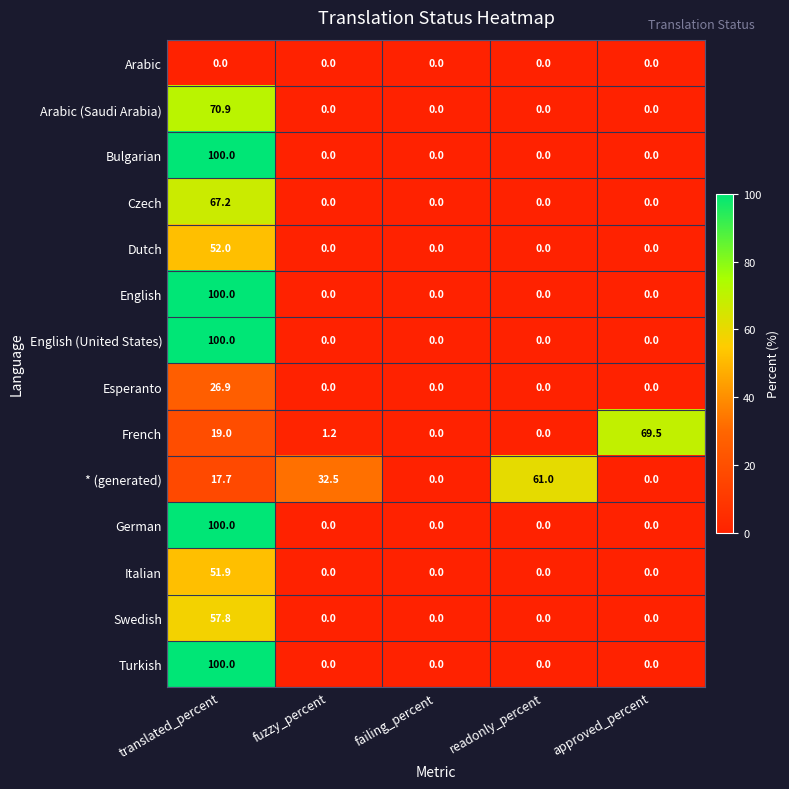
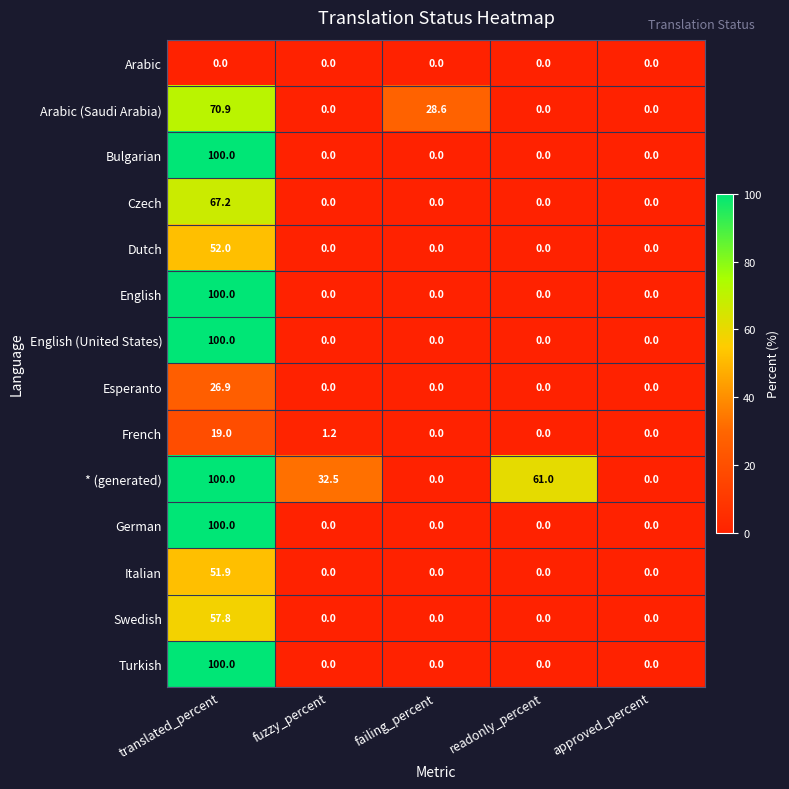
Arabic (Saudi Arabia), failing_percent: 0.0 -> 28.6
French, approved_percent: 69.5 -> 0.0
* (generated), translated_percent: 17.7 -> 100.0
